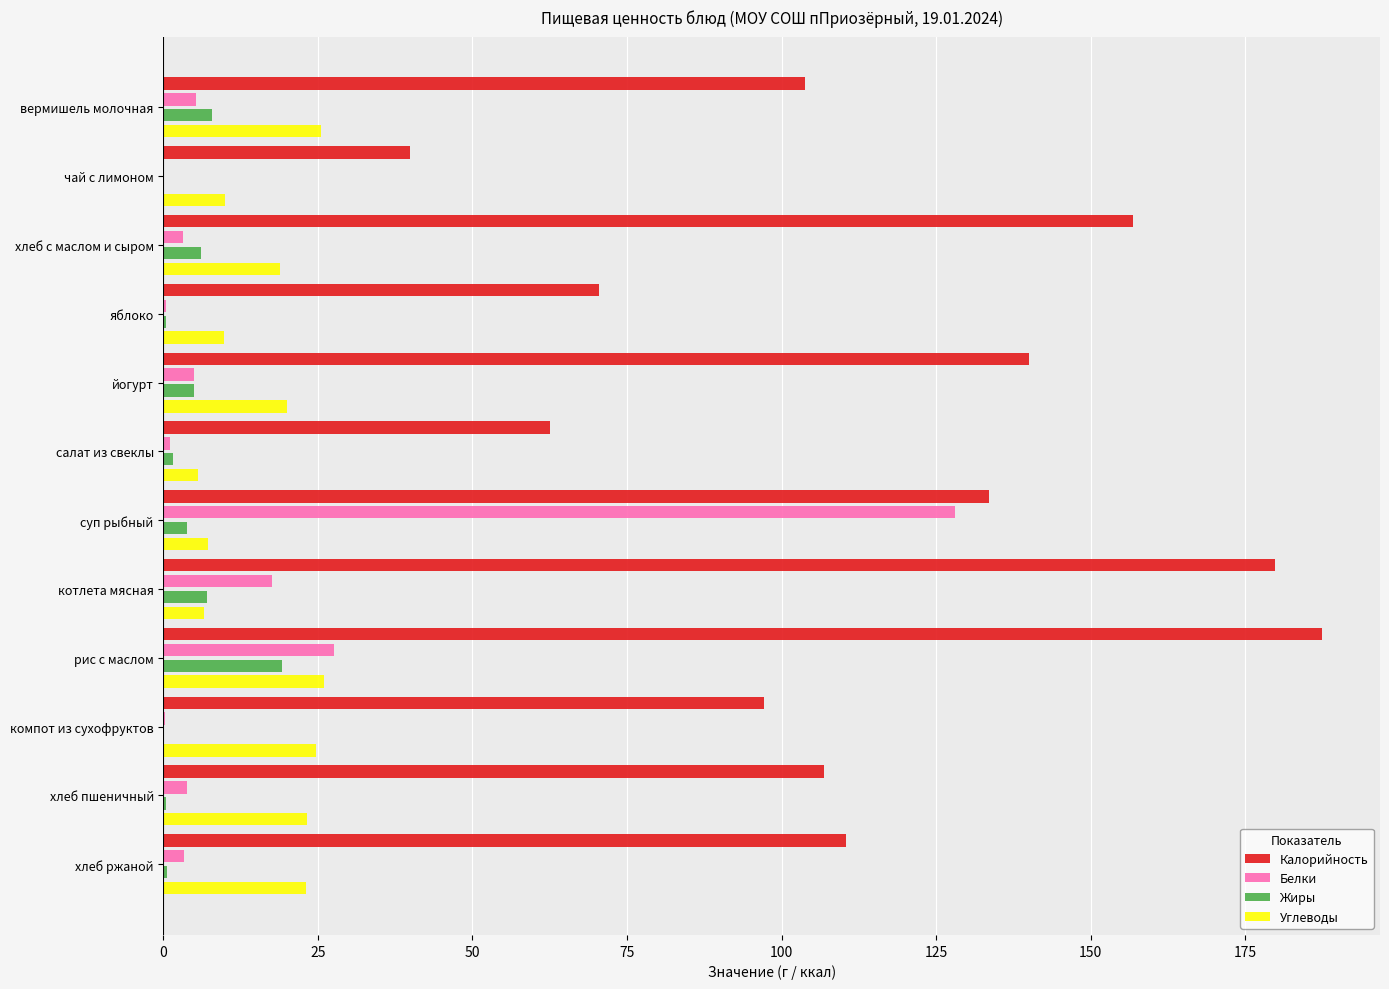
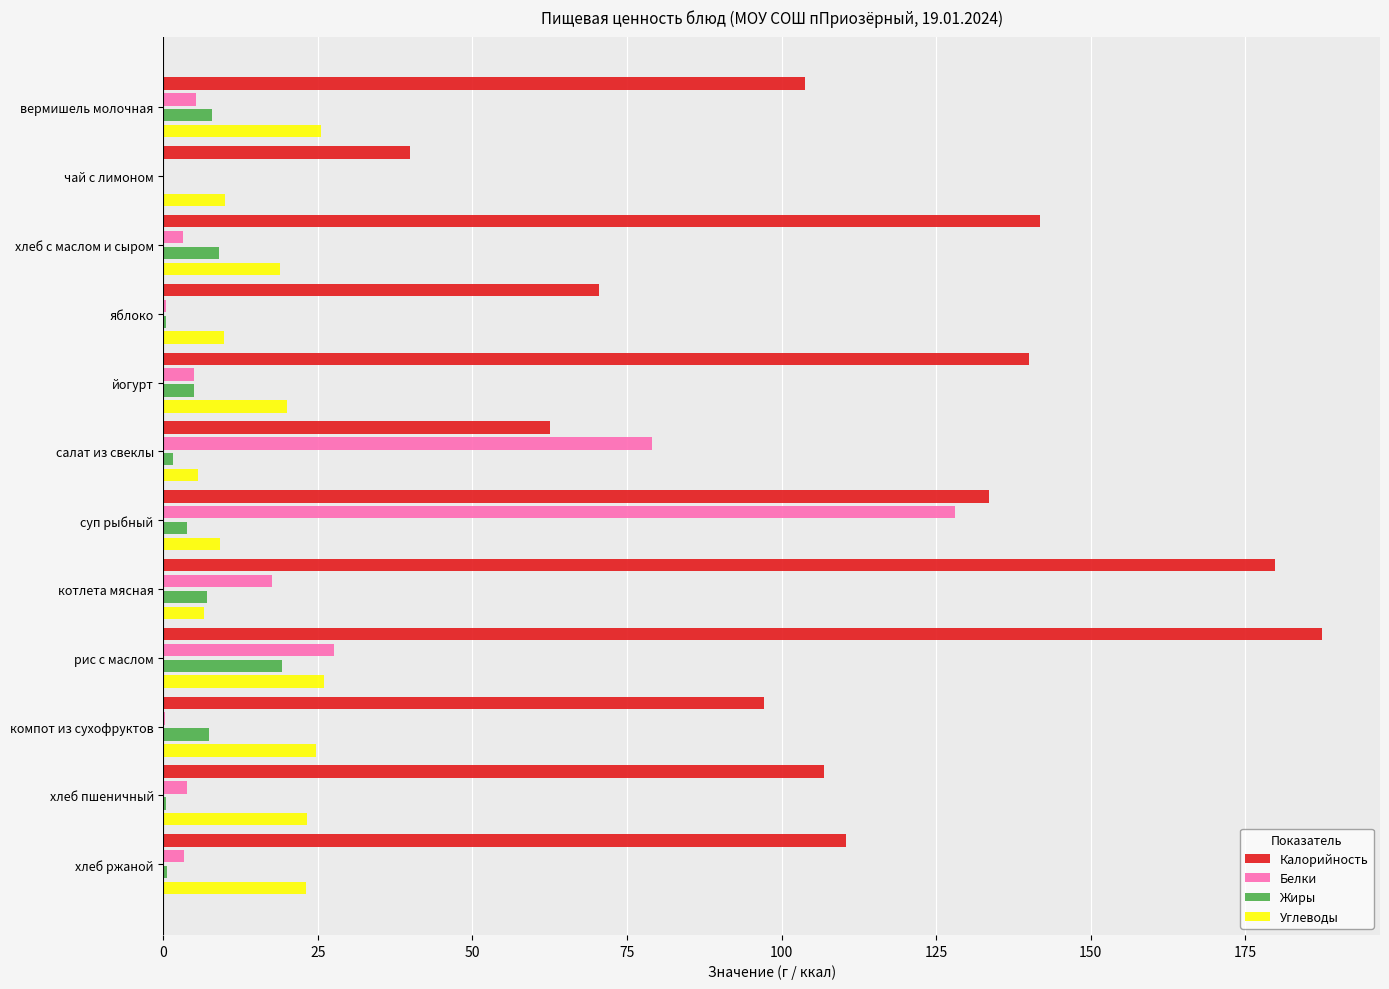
Калорийность, хлеб с маслом и сыром: 157 -> 142
Жиры, хлеб с маслом и сыром: 6 -> 9
Белки, салат из свеклы: 1 -> 79
Углеводы, суп рыбный: 7 -> 9
Жиры, компот из сухофруктов: 0 -> 7
